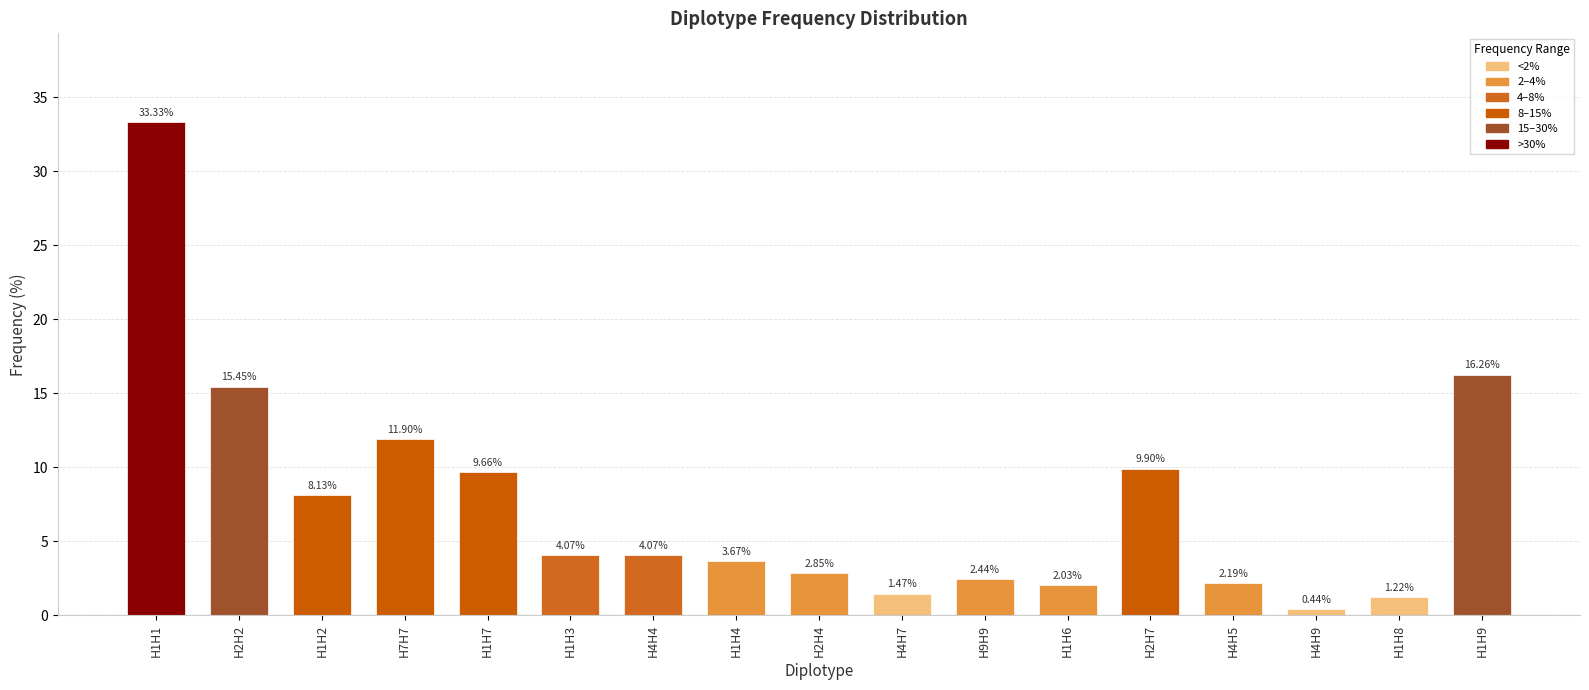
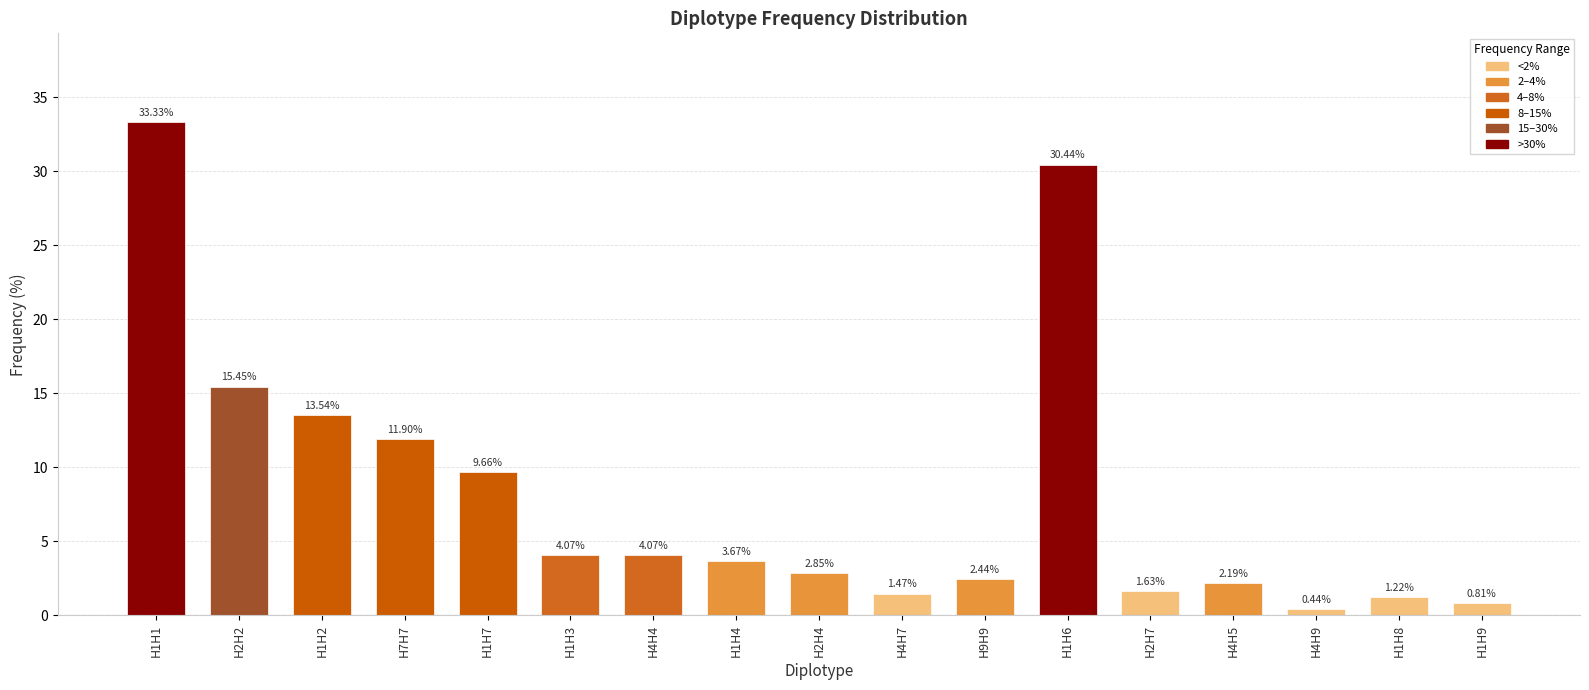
H1H2: 8.13% -> 13.54%
H1H6: 2.03% -> 30.44%
H2H7: 9.90% -> 1.63%
H1H9: 16.26% -> 0.81%
